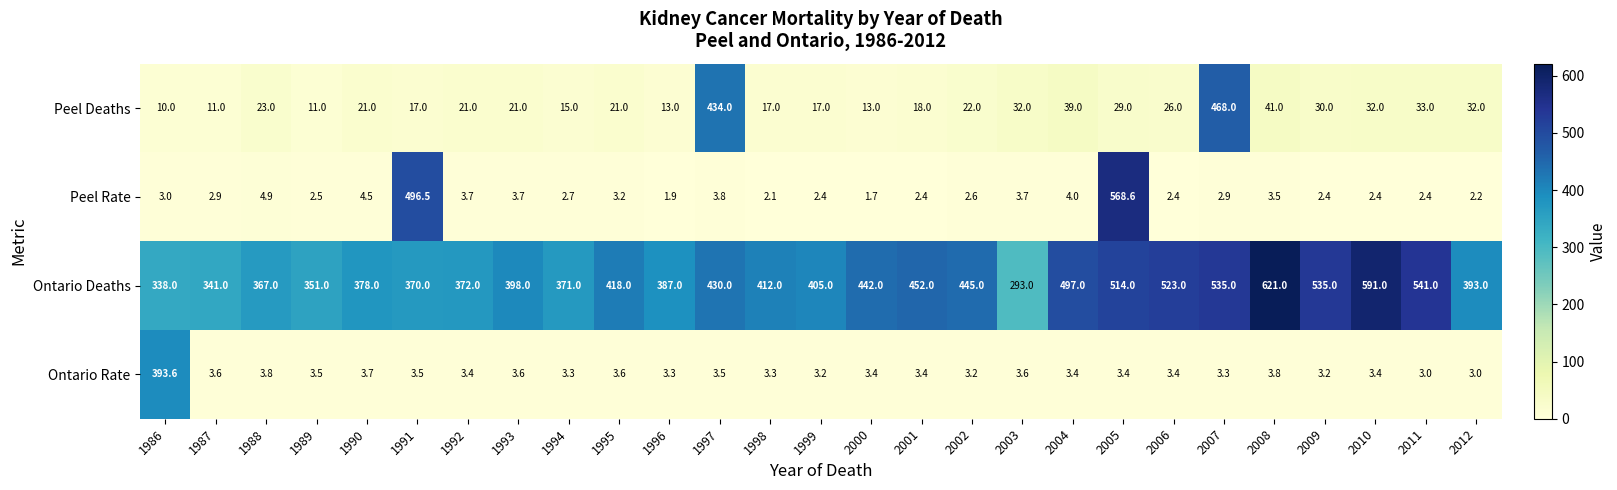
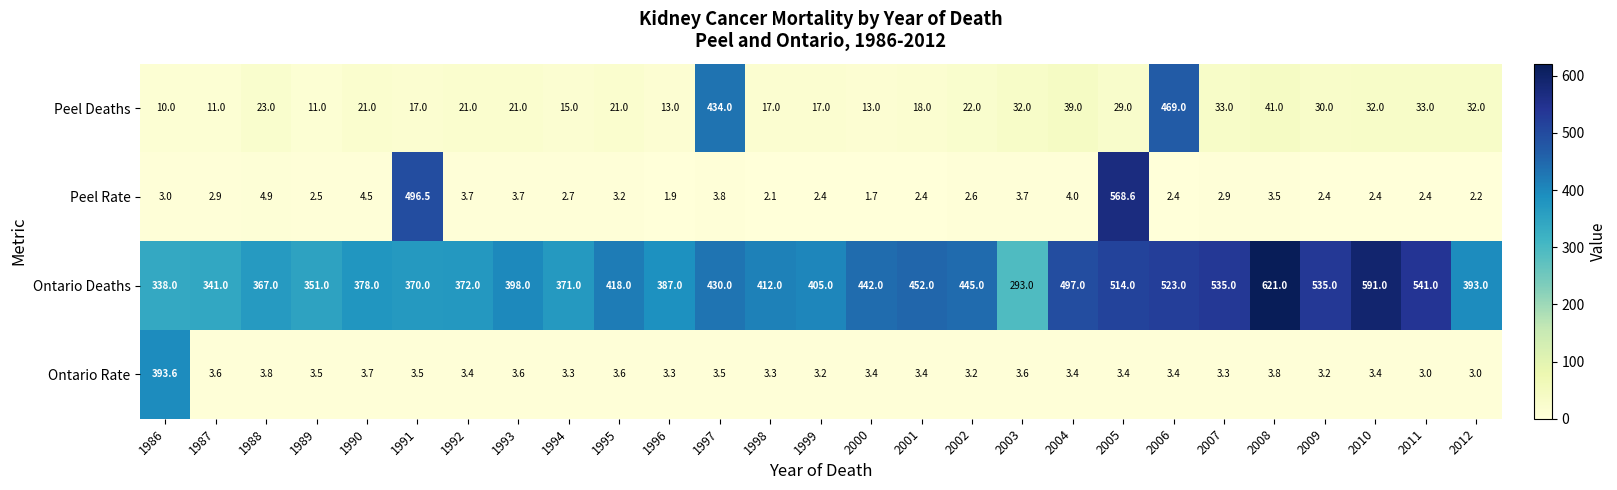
Peel Deaths, 2006: 26.0 -> 469.0
Peel Deaths, 2007: 468.0 -> 33.0
